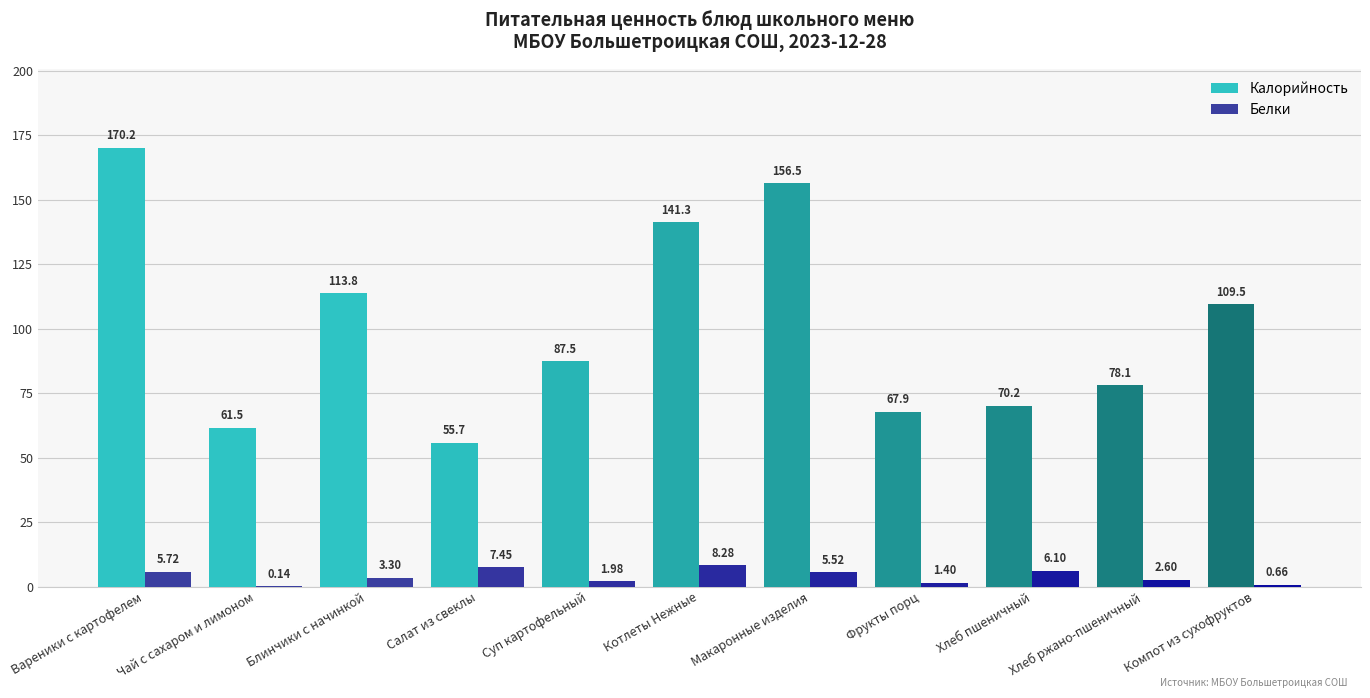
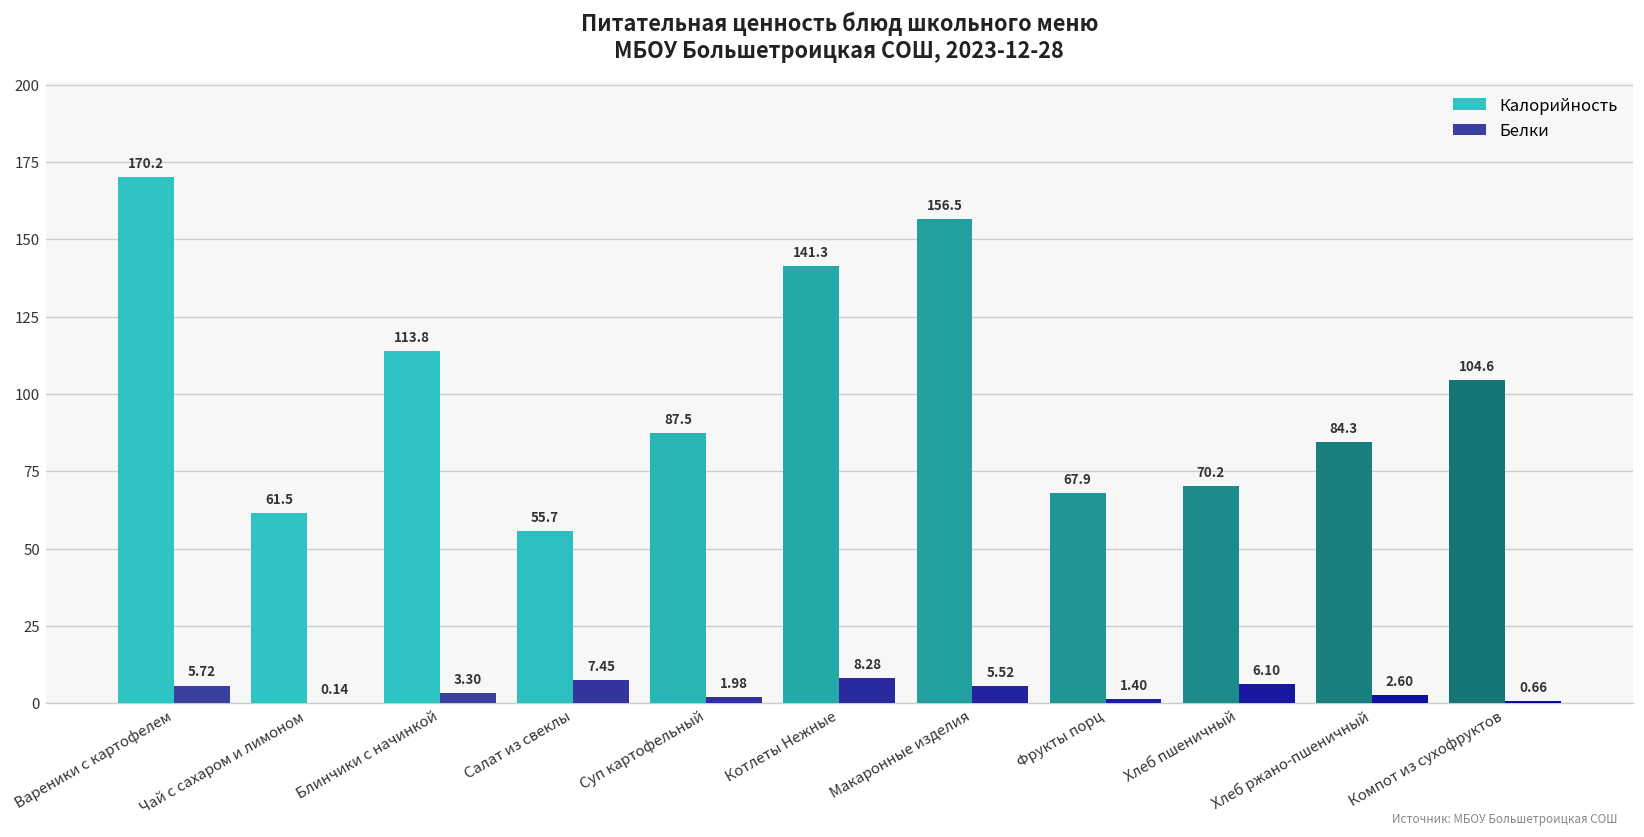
Калорийность, Хлеб ржано-пшеничный: 78.1 -> 84.3
Калорийность, Компот из сухофруктов: 109.5 -> 104.6
